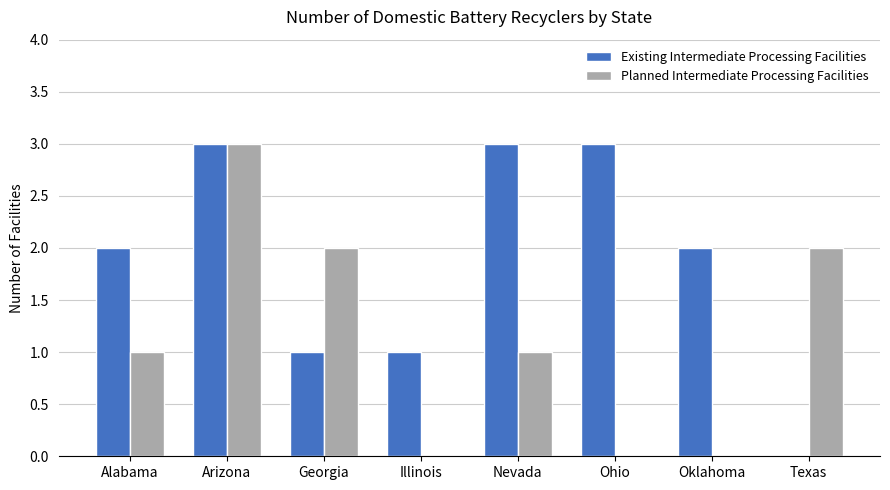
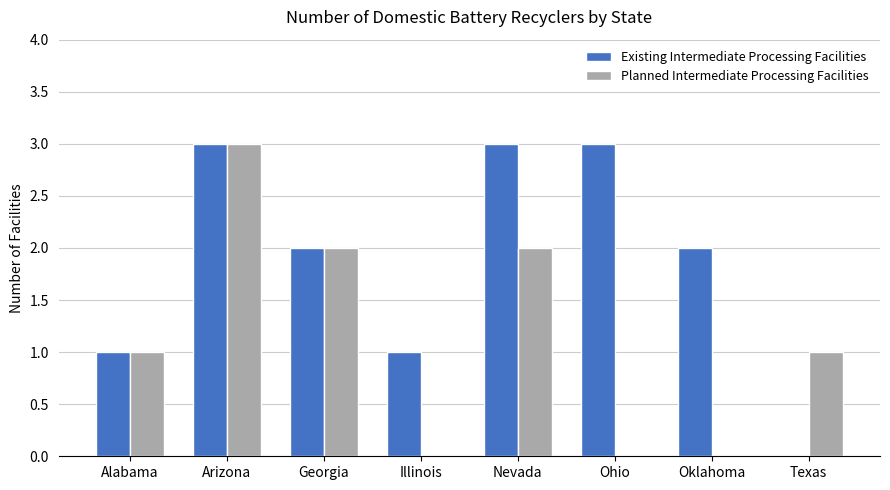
Existing Intermediate Processing Facilities, Alabama: 2 -> 1
Existing Intermediate Processing Facilities, Georgia: 1 -> 2
Planned Intermediate Processing Facilities, Nevada: 1 -> 2
Planned Intermediate Processing Facilities, Texas: 2 -> 1
